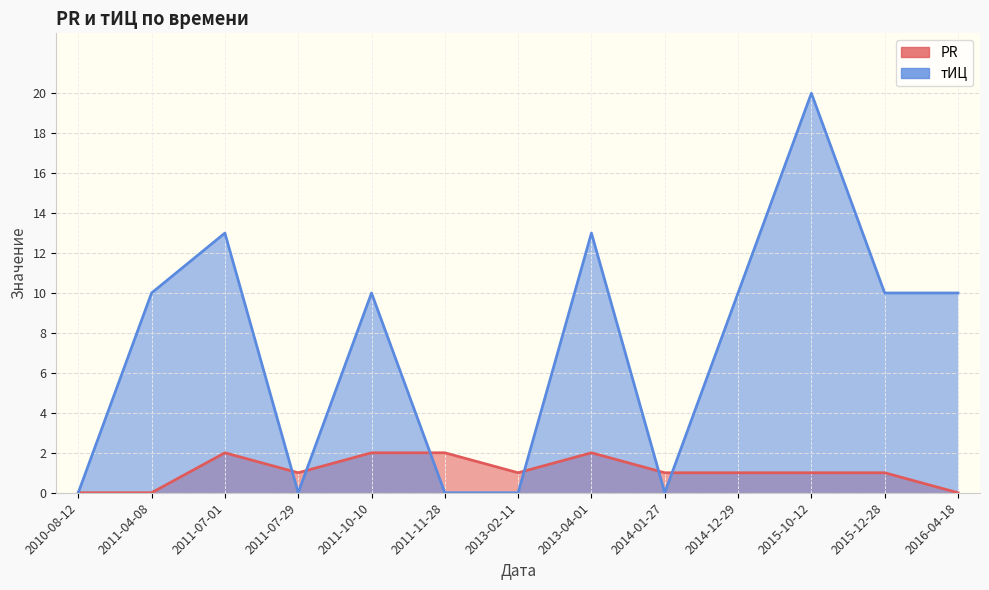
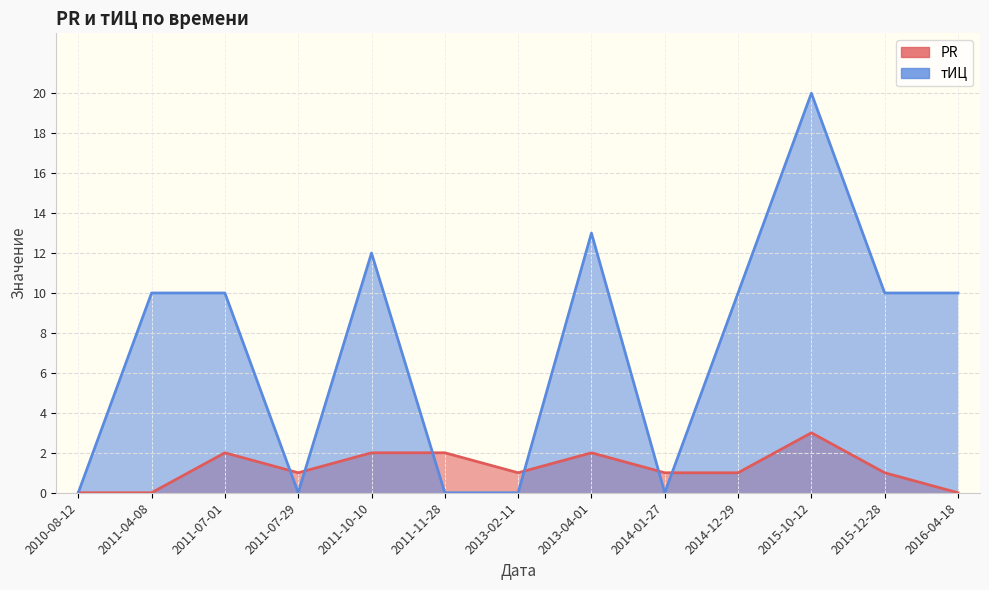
тИЦ, 2011-07-01: 13 -> 10
тИЦ, 2011-10-10: 10 -> 12
PR, 2015-10-12: 1 -> 3
